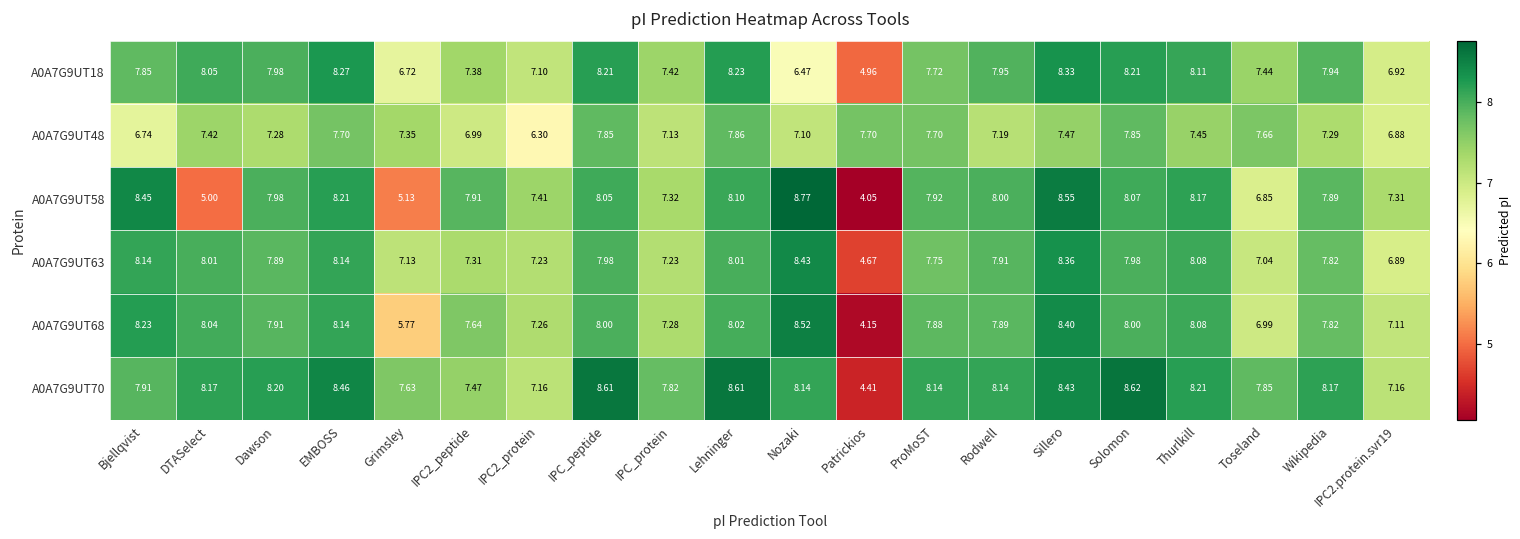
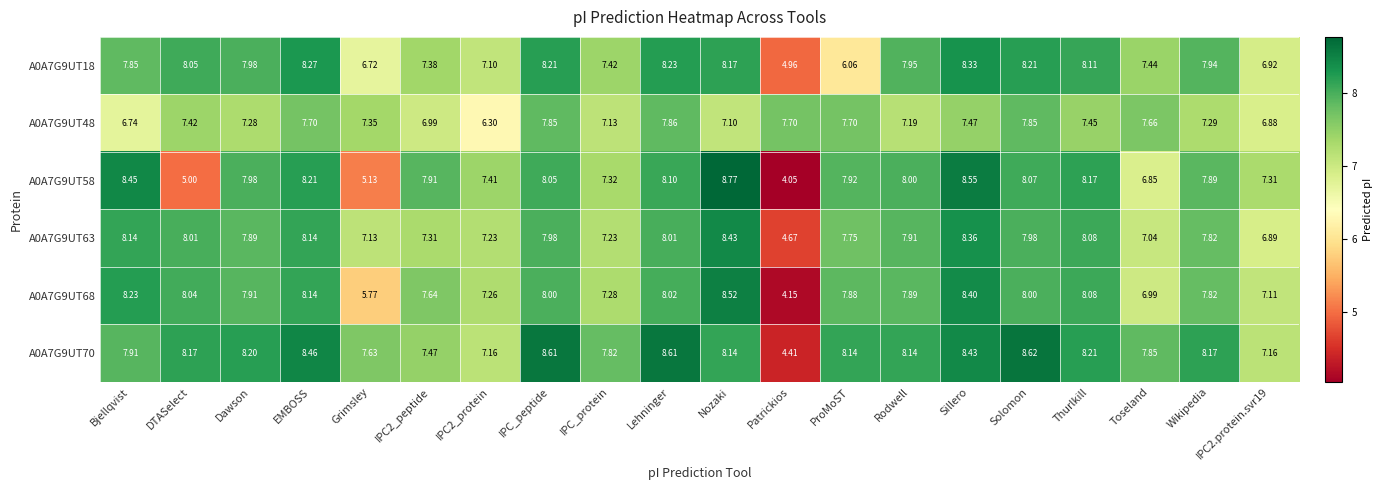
A0A7G9UT18, Nozaki: 6.47 -> 8.17
A0A7G9UT18, ProMoST: 7.72 -> 6.06
